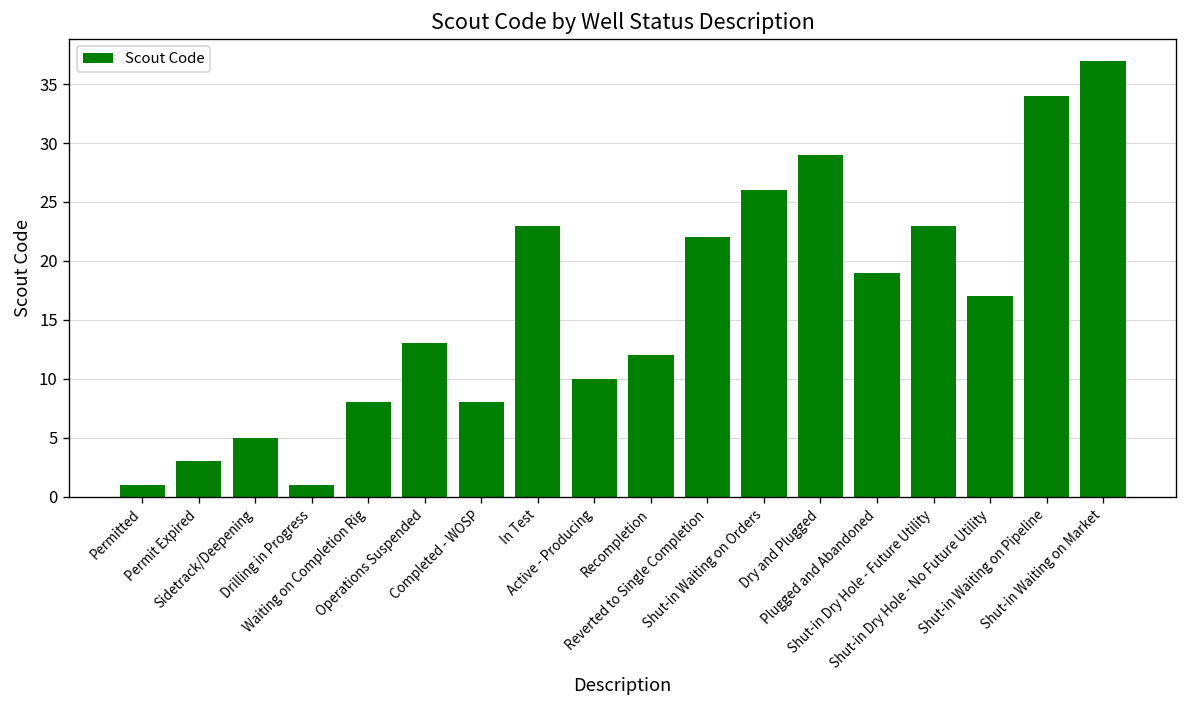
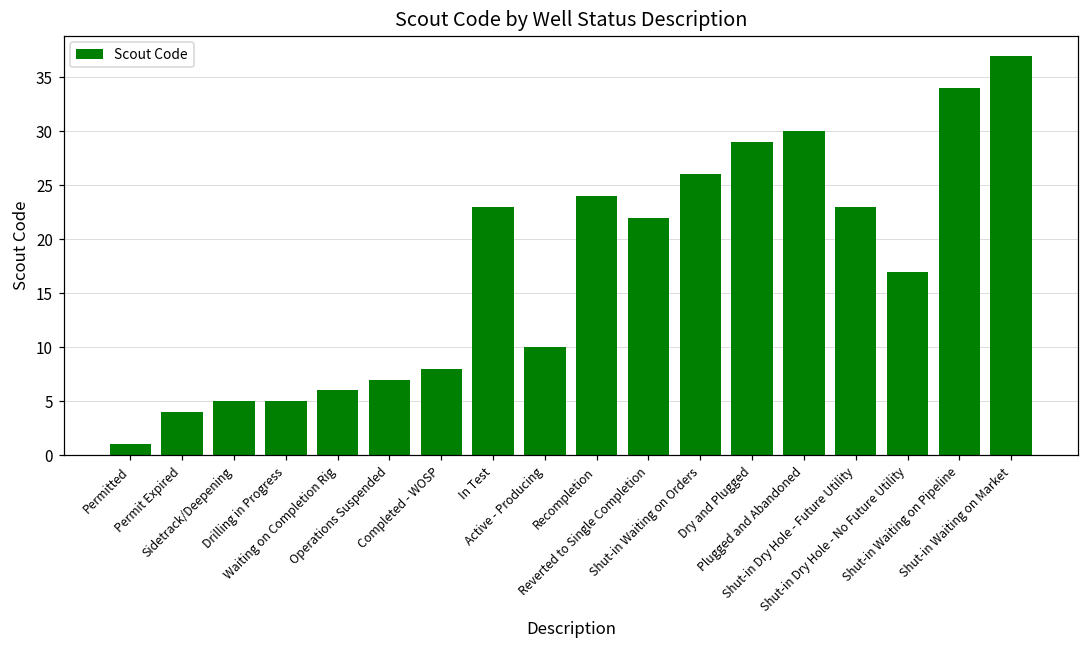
Permit Expired: 3 -> 4
Drilling in Progress: 1 -> 5
Waiting on Completion Rig: 8 -> 6
Operations Suspended: 13 -> 7
Recompletion: 12 -> 24
Plugged and Abandoned: 19 -> 30
